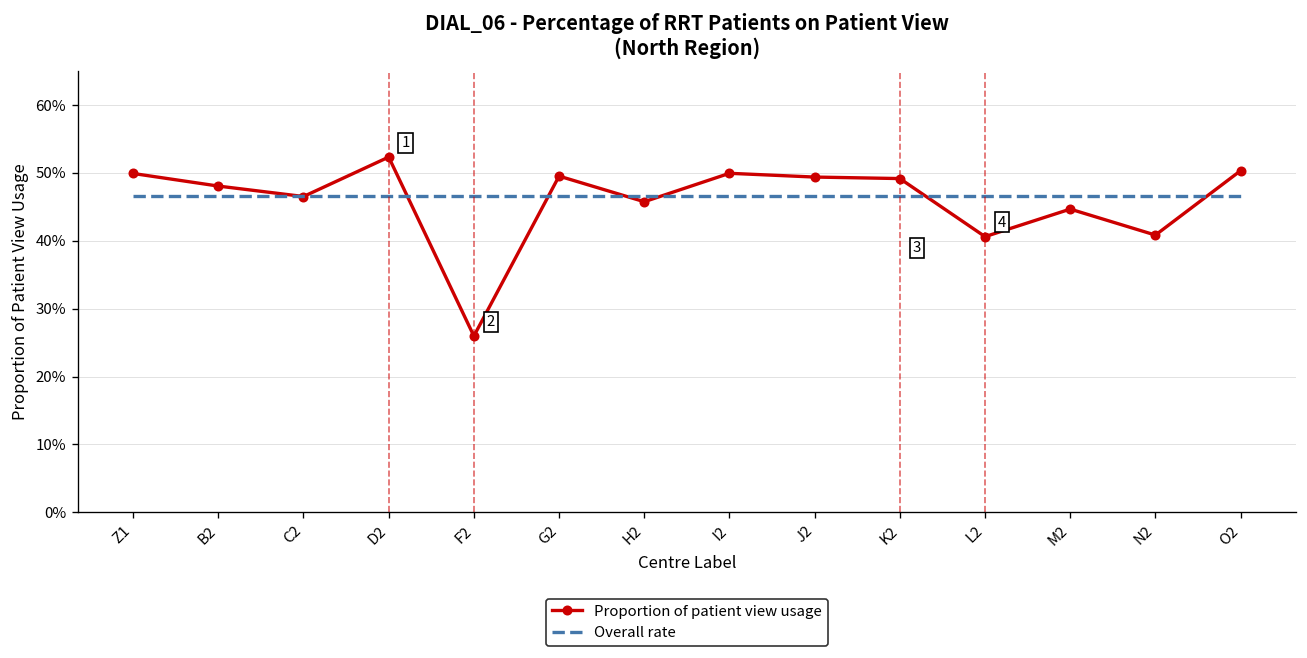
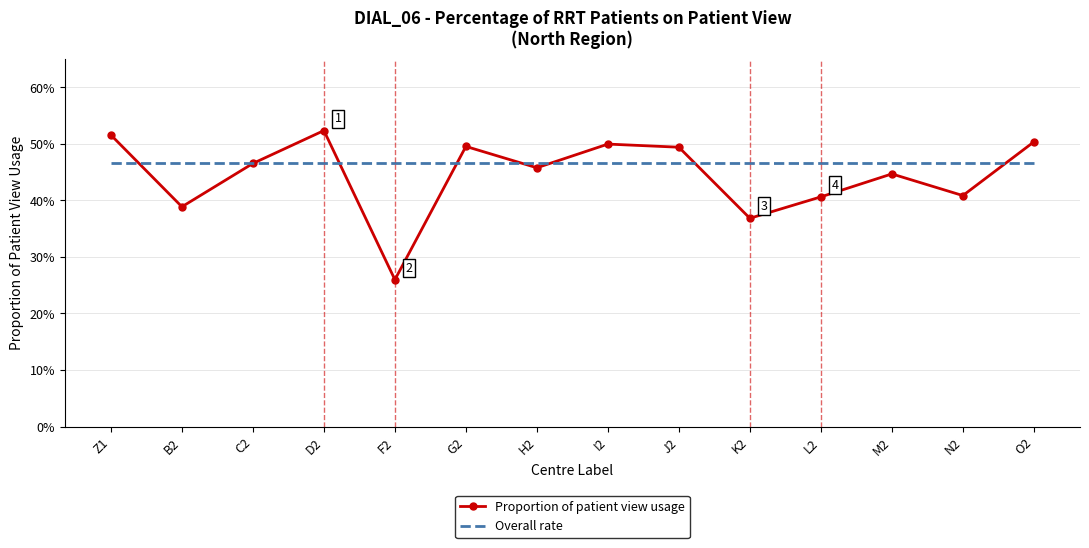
Proportion of patient view usage, Z1: 50% -> 52%
Proportion of patient view usage, B2: 48% -> 39%
Proportion of patient view usage, K2: 49% -> 37%
